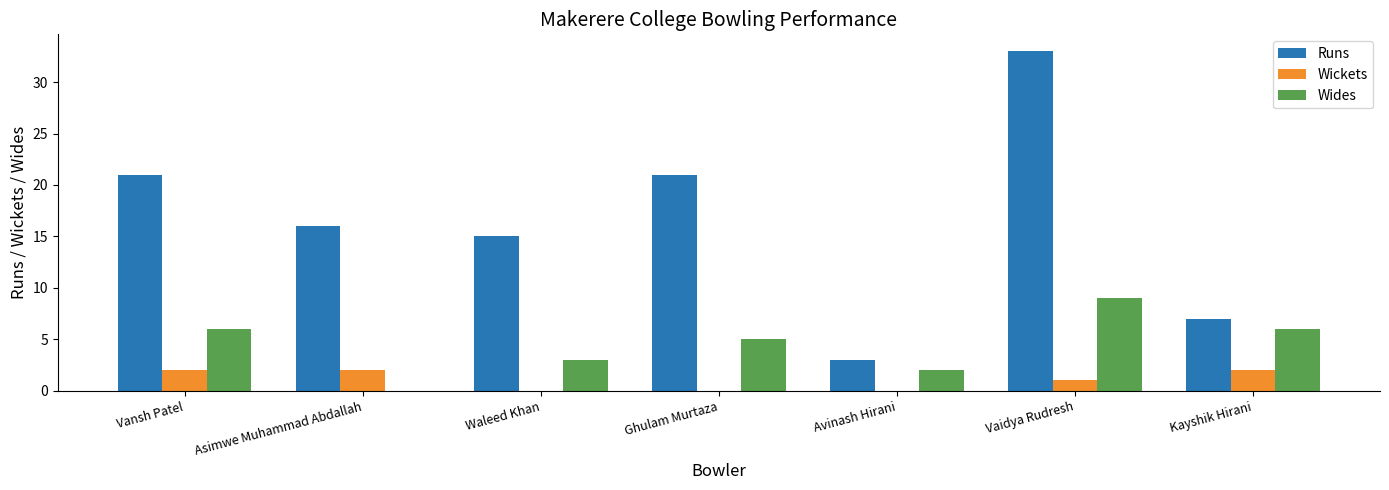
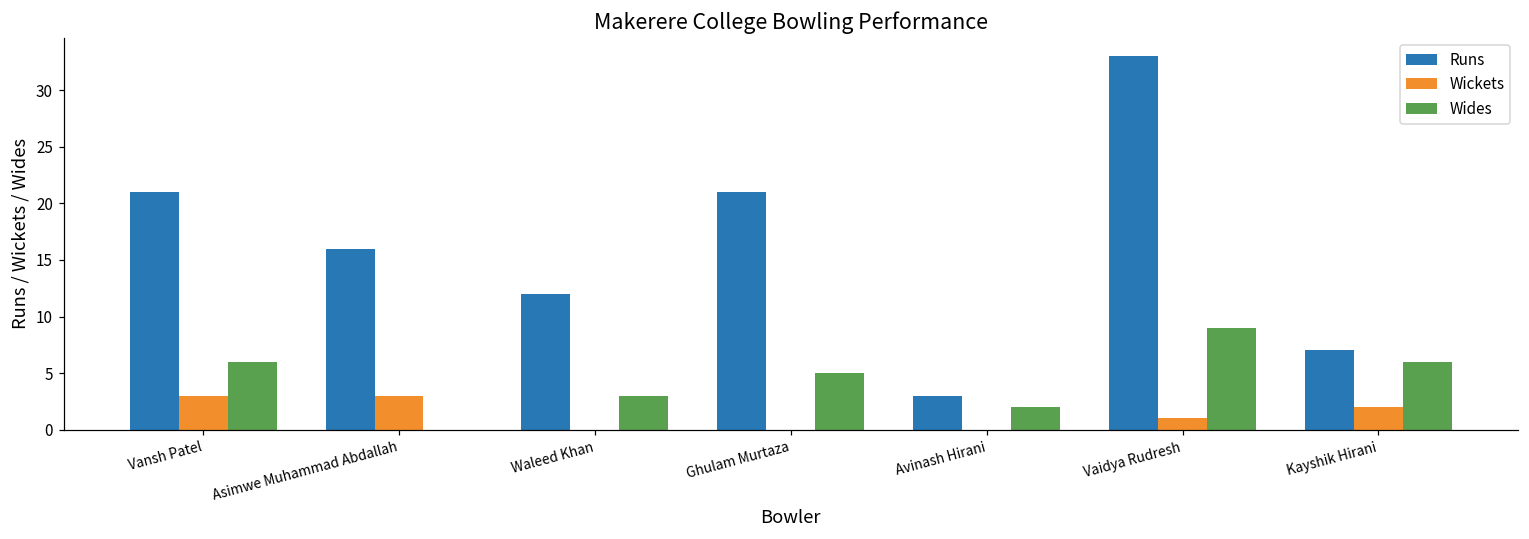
Wickets, Vansh Patel: 2 -> 3
Wickets, Asimwe Muhammad Abdallah: 2 -> 3
Runs, Waleed Khan: 15 -> 12
